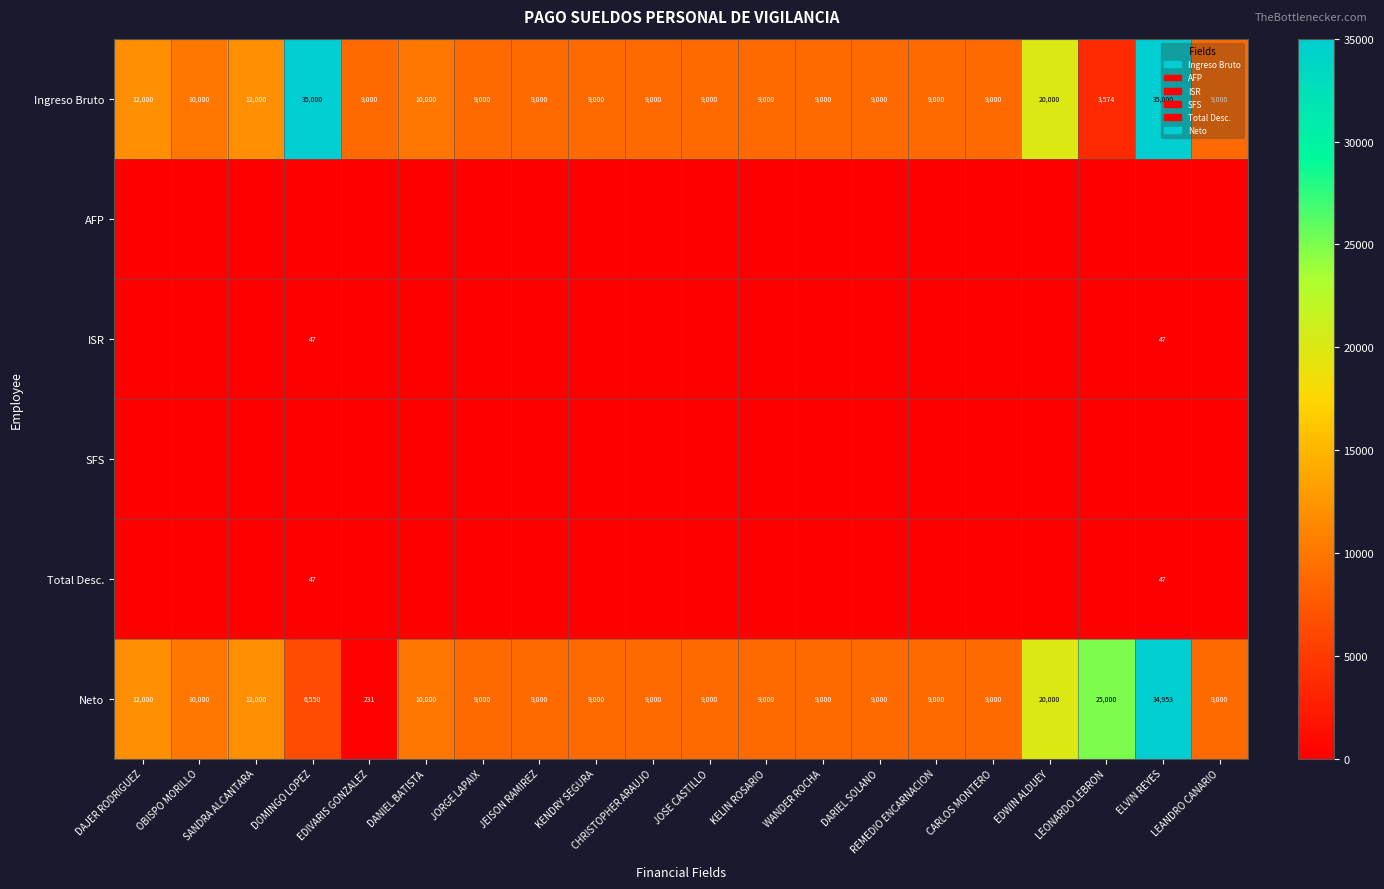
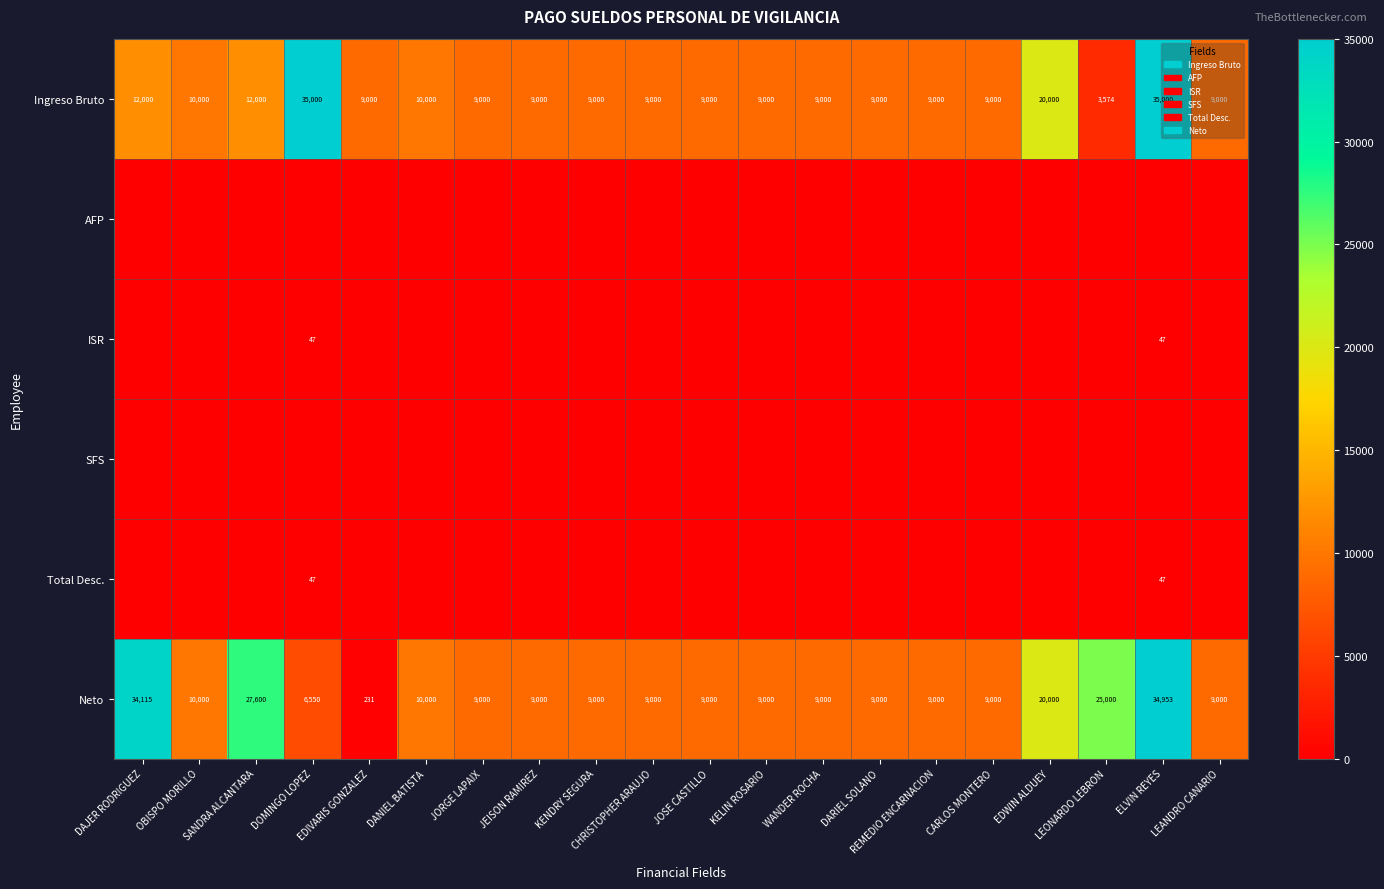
Neto, DAJER RODRIGUEZ: 12,000 -> 34,115
Neto, SANDRA ALCANTARA: 12,000 -> 27,600
